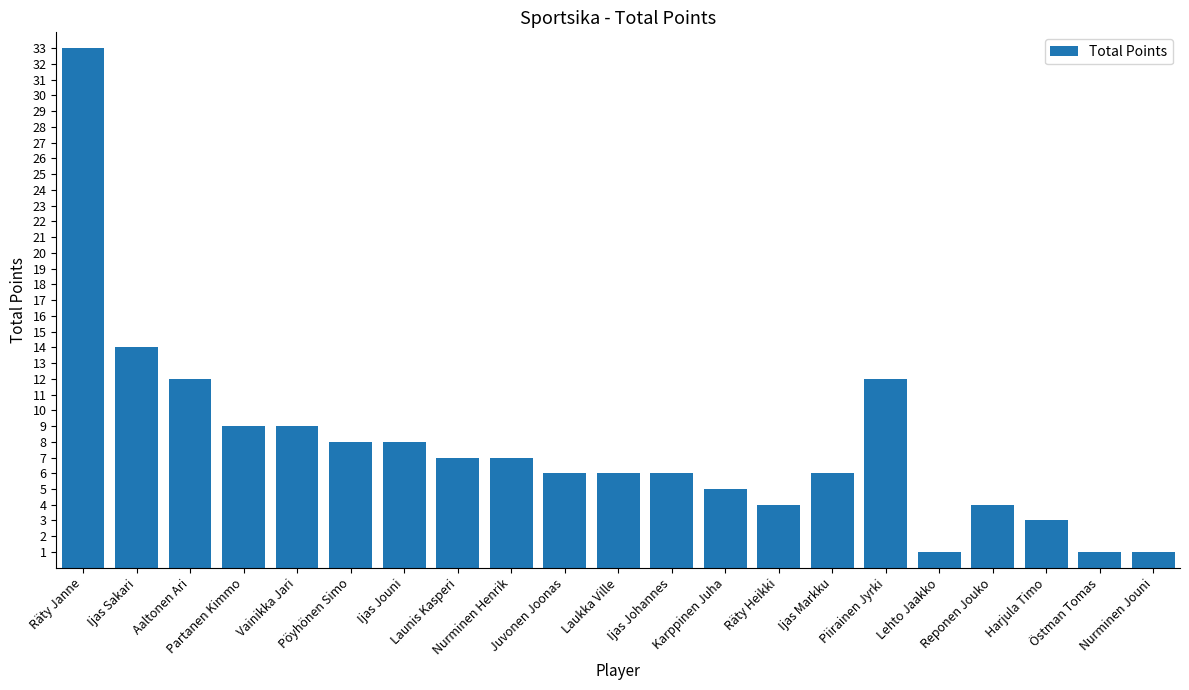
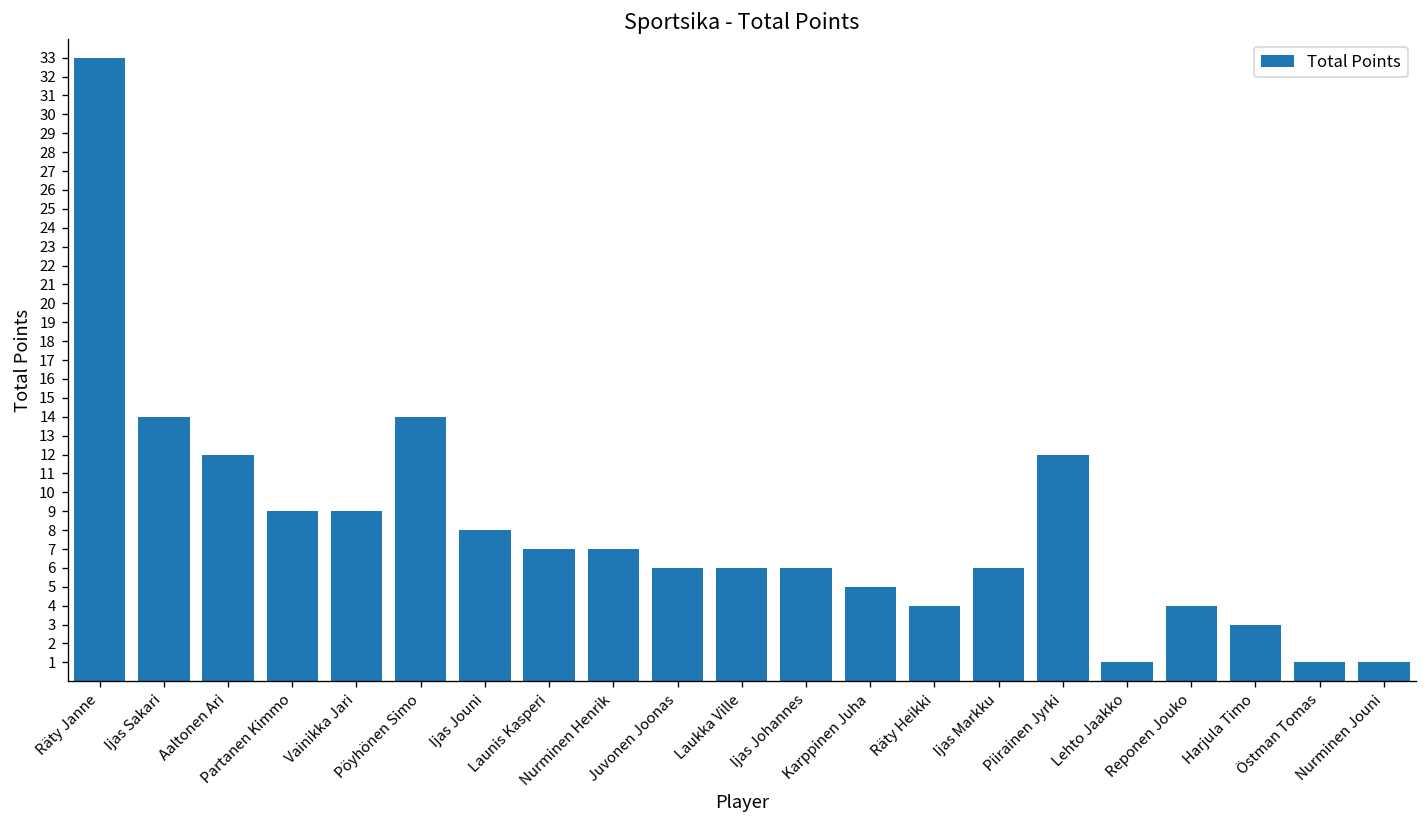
Pöyhönen Simo: 8 -> 14
